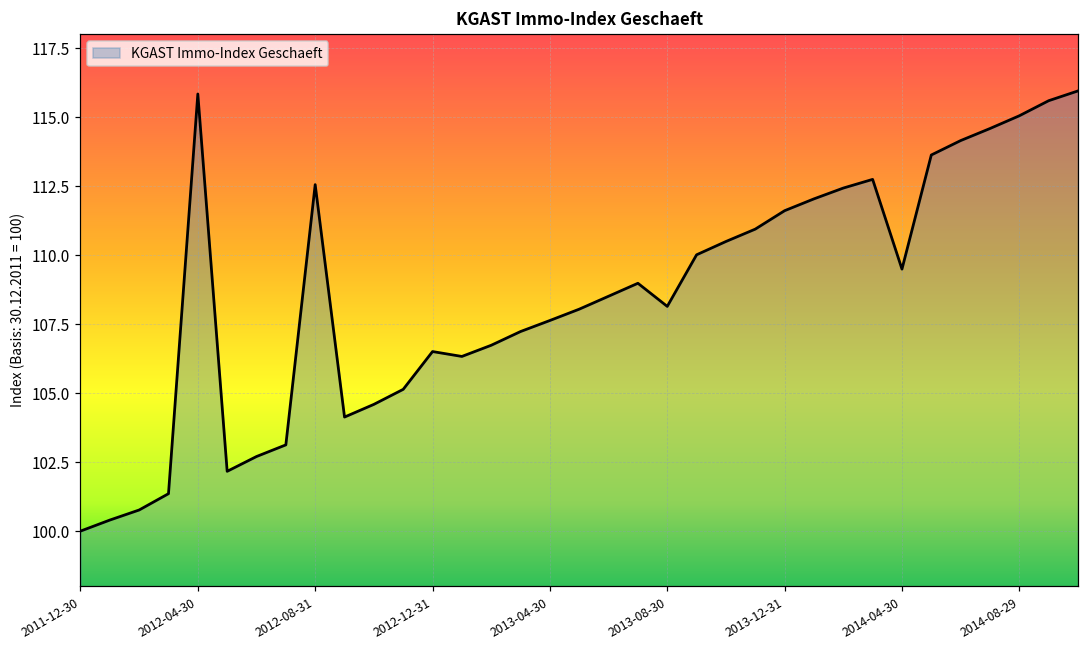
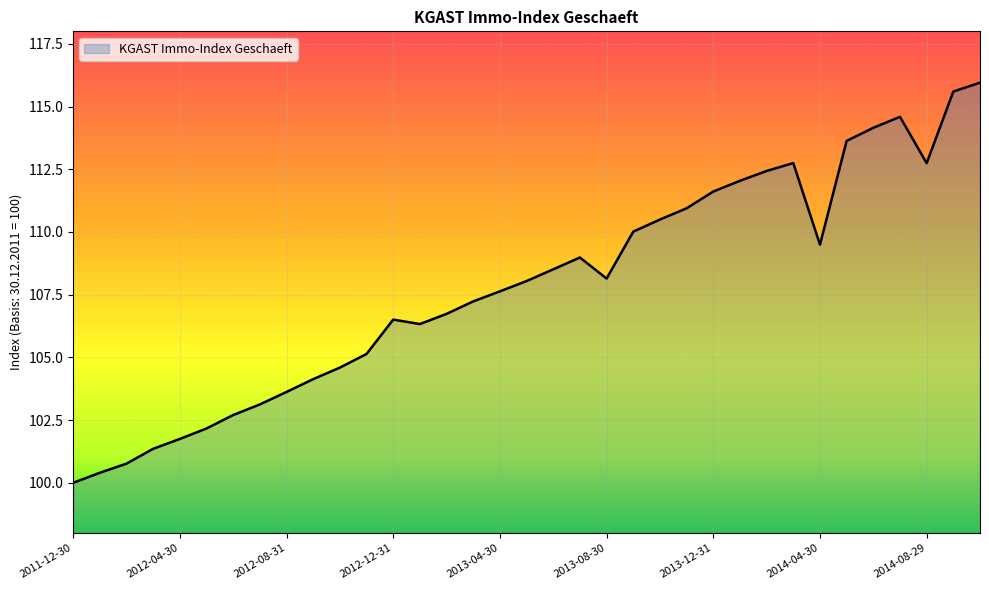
2012-04-30: 115.8 -> 101.7
2012-08-31: 112.6 -> 103.6
2014-08-29: 115.1 -> 112.7
